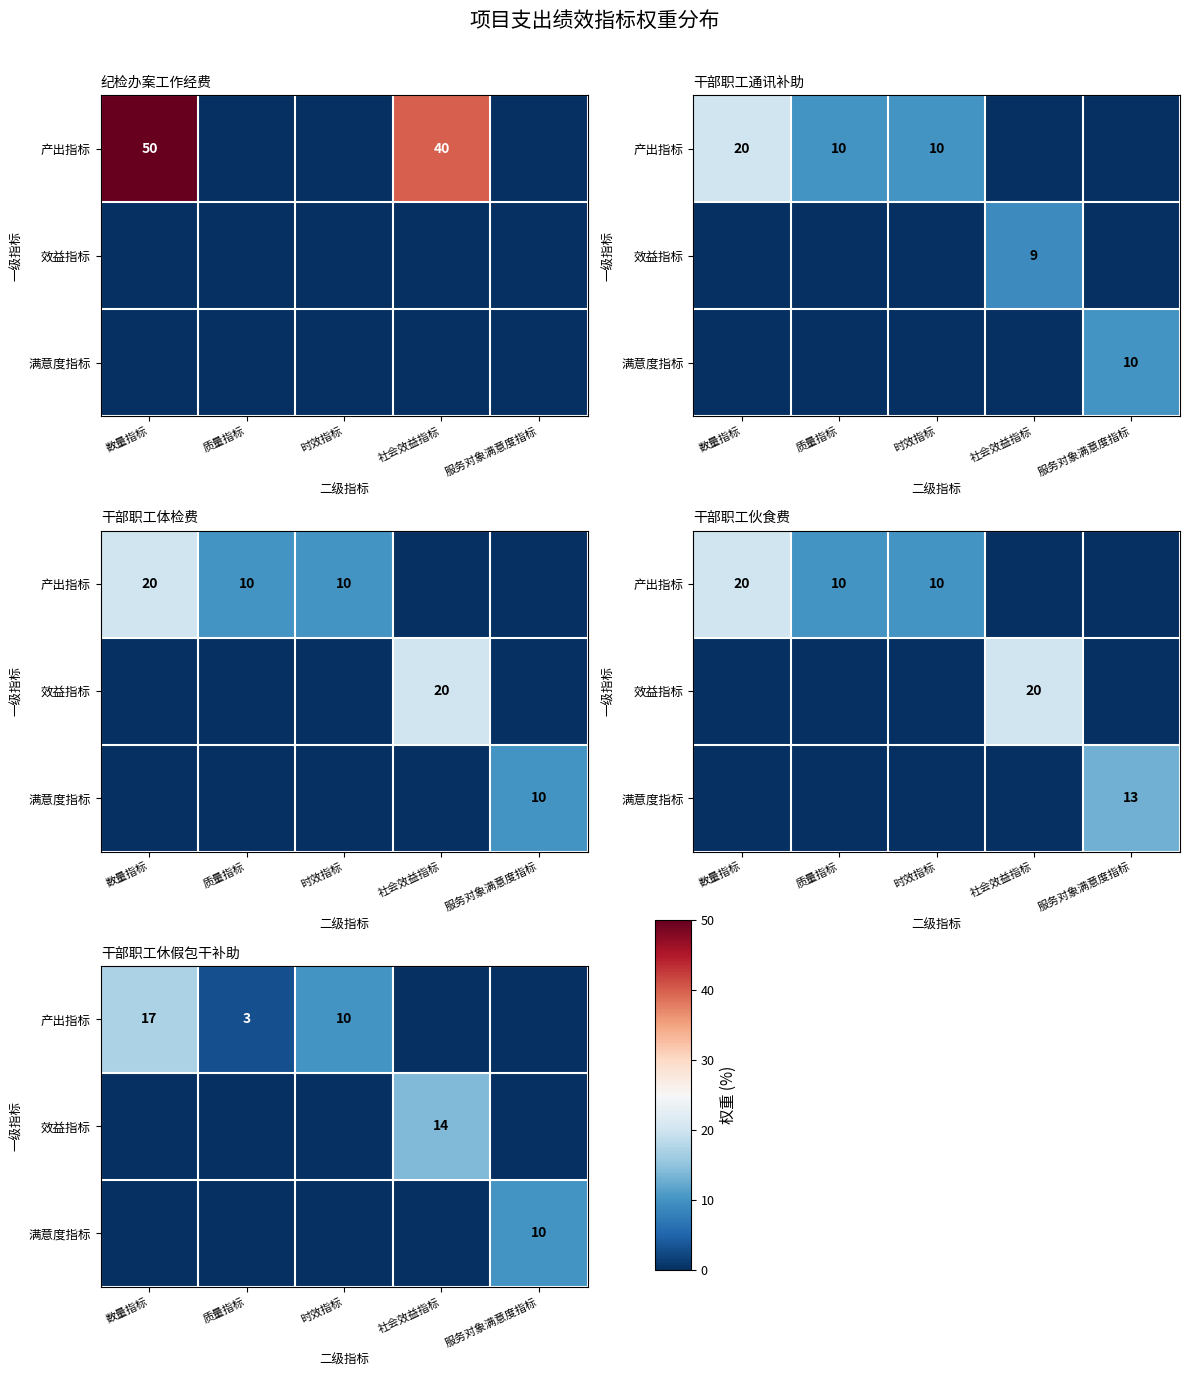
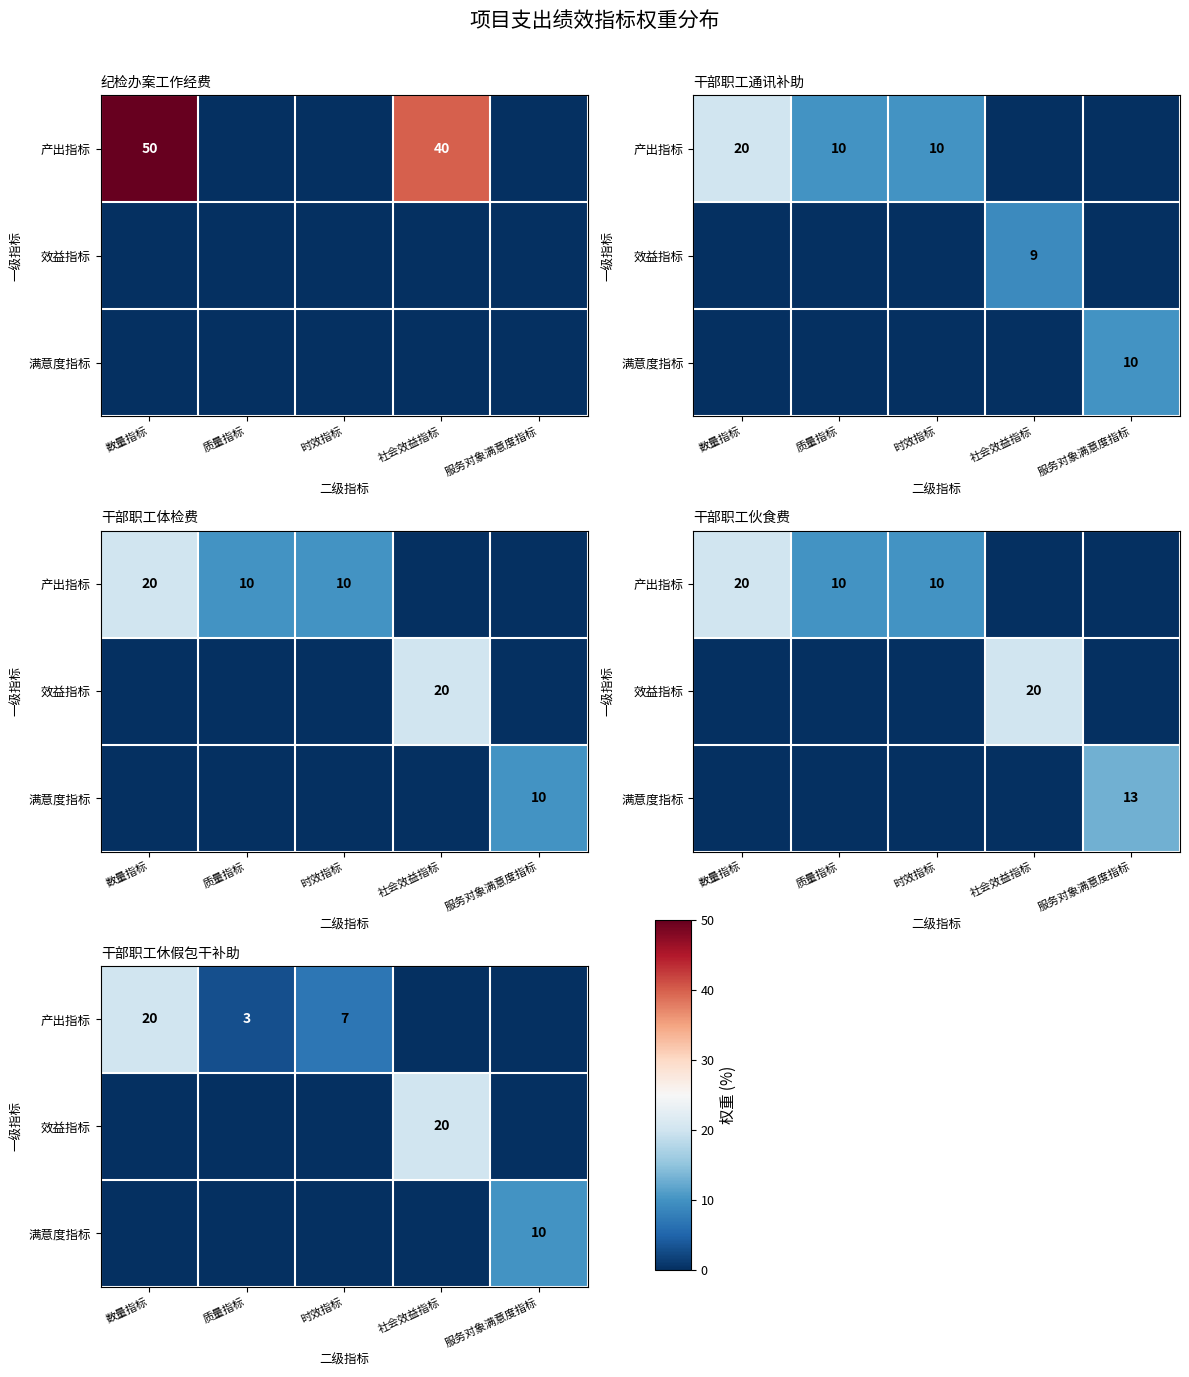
干部职工休假包干补助, 产出指标, 数量指标: 17 -> 20
干部职工休假包干补助, 产出指标, 时效指标: 10 -> 7
干部职工休假包干补助, 效益指标, 社会效益指标: 14 -> 20
